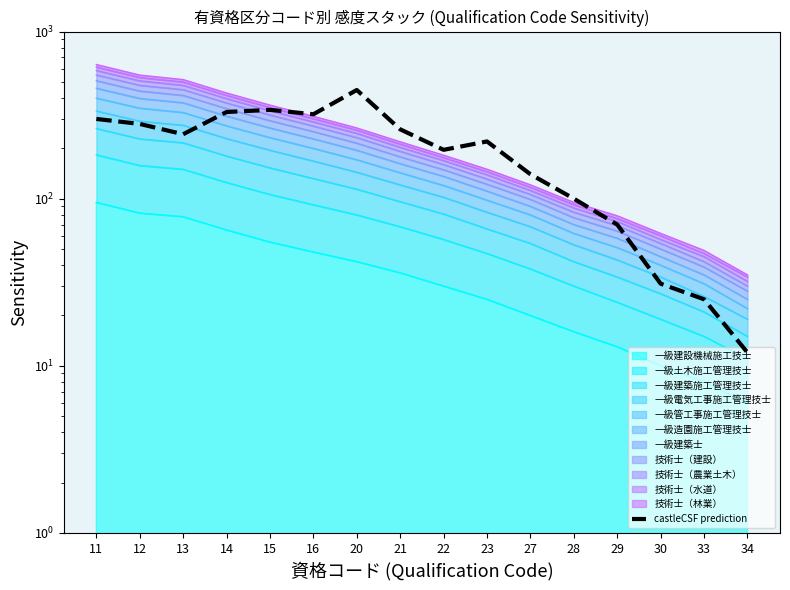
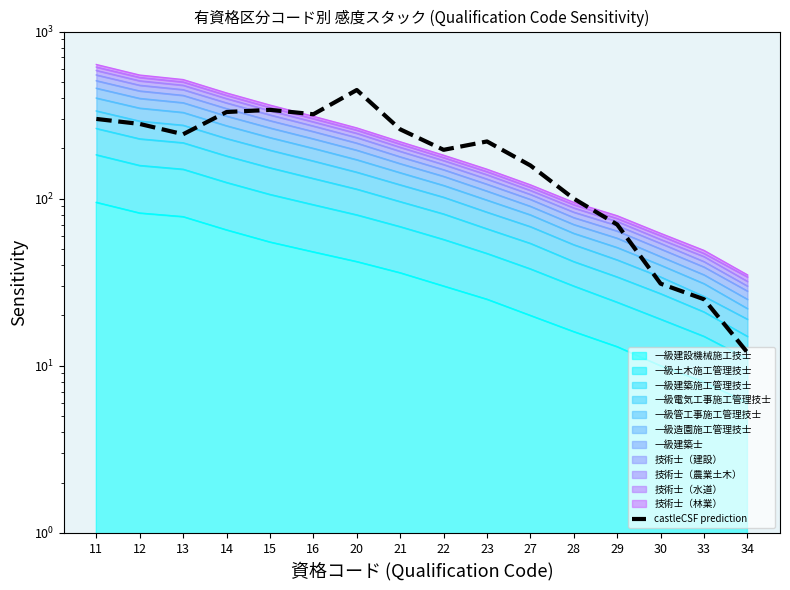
castleCSF prediction, 27: 140 -> 160
